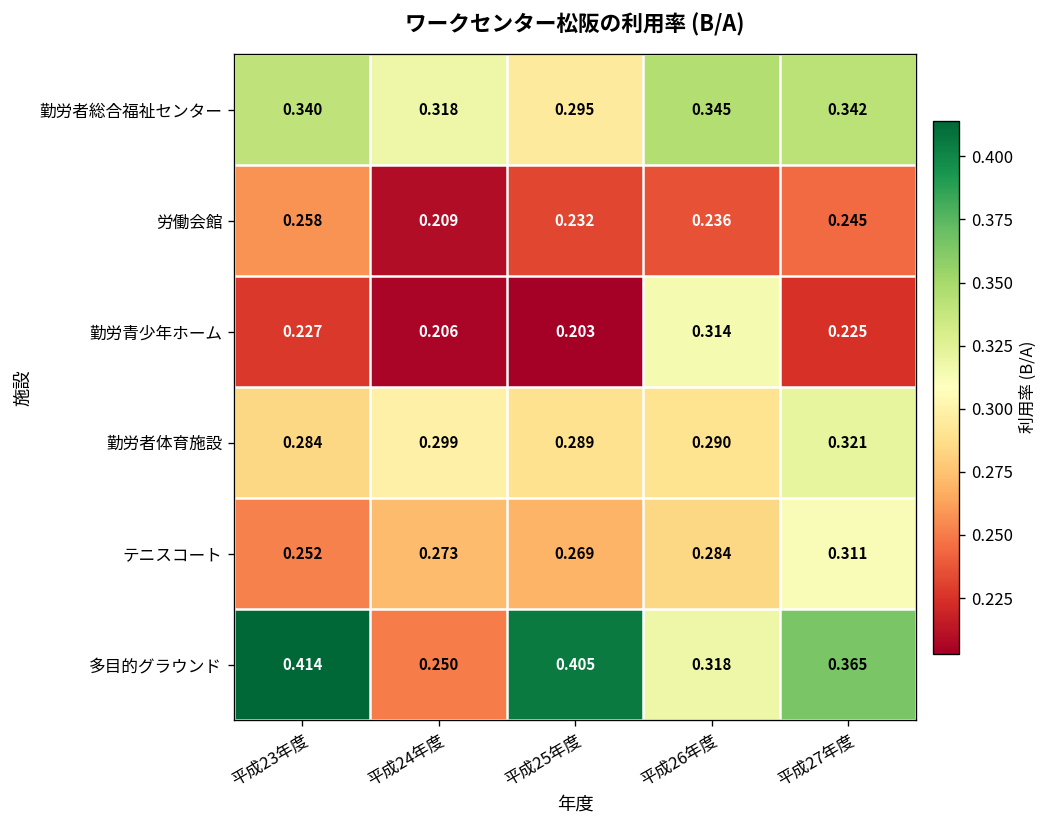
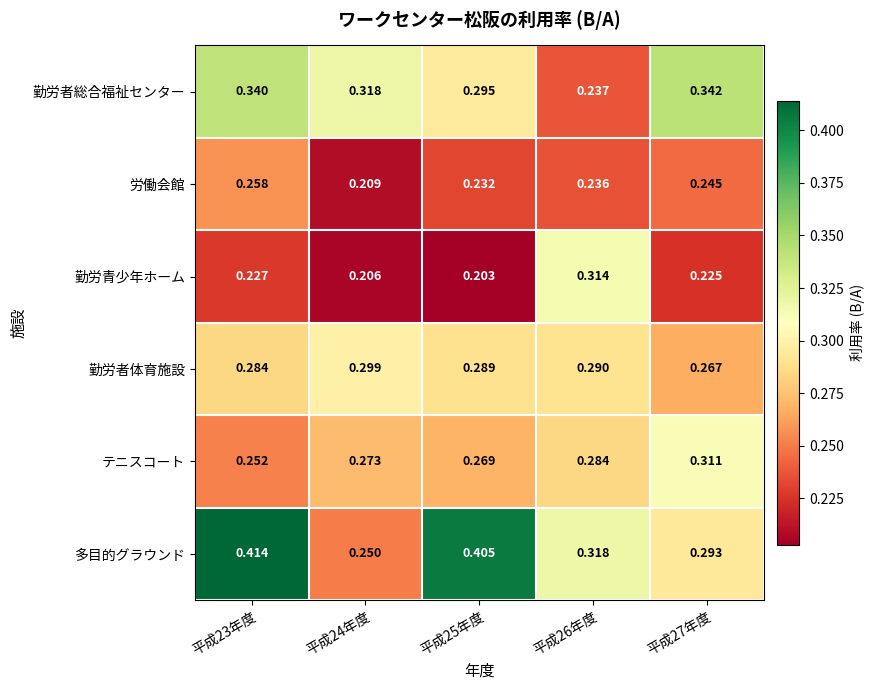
勤労者総合福祉センター, 平成26年度: 0.345 -> 0.237
勤労者体育施設, 平成27年度: 0.321 -> 0.267
多目的グラウンド, 平成27年度: 0.365 -> 0.293
